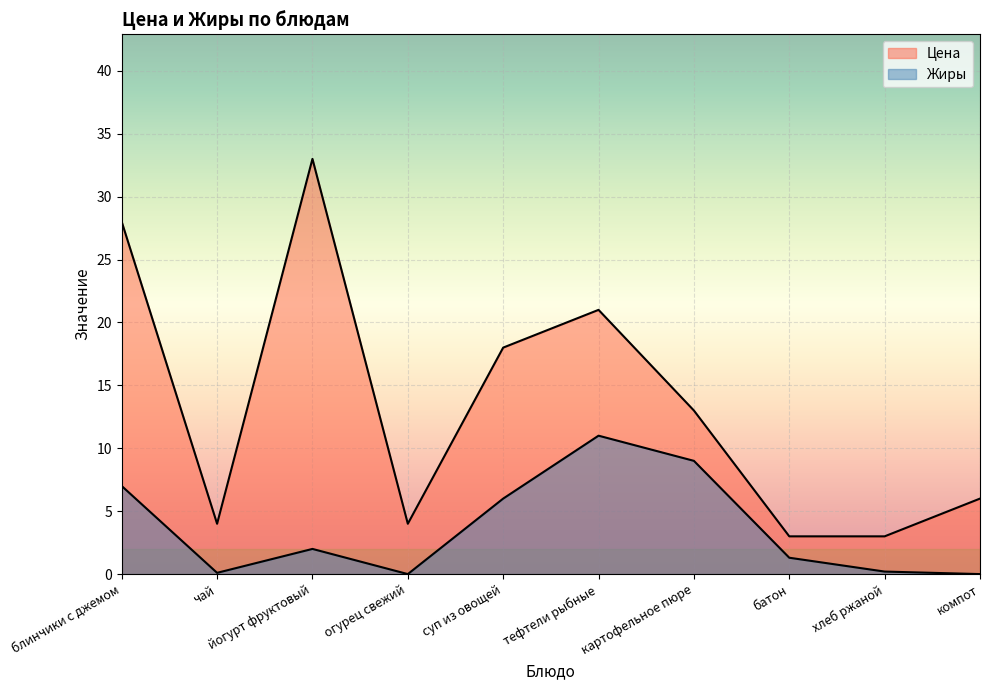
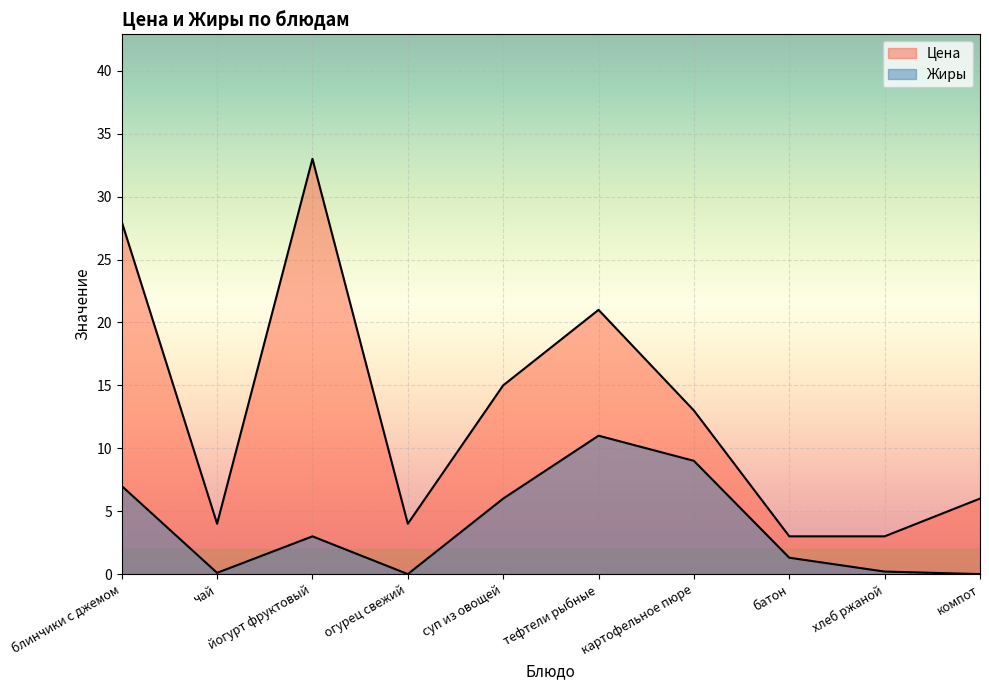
Жиры, йогурт фруктовый: 2 -> 3
Цена, суп из овощей: 18 -> 15
